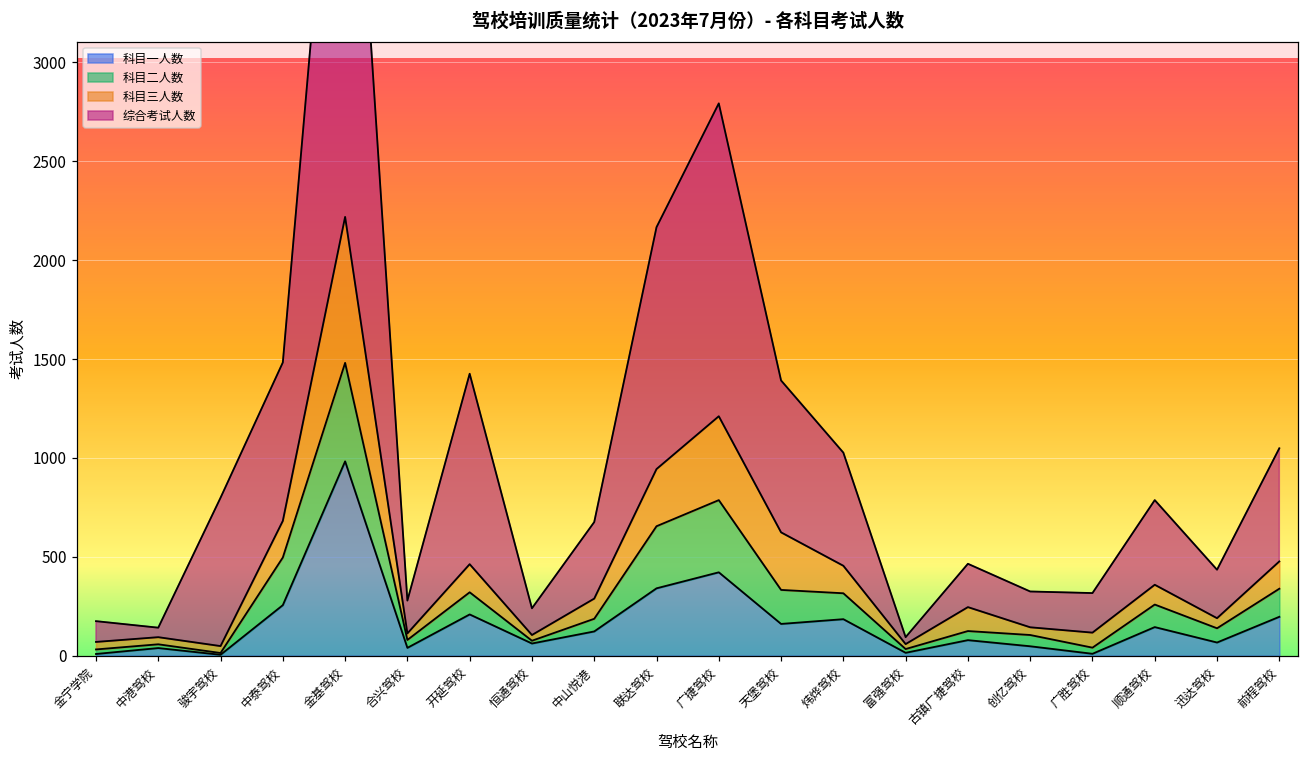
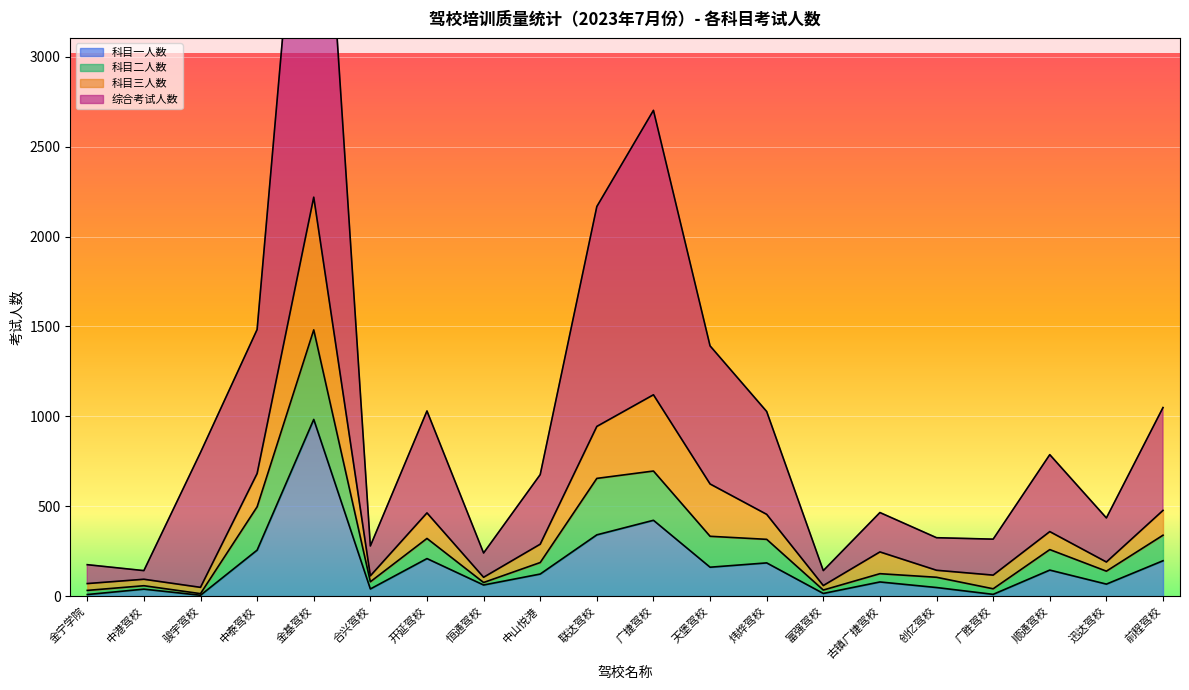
综合考试人数, 开延驾校: 960 -> 570
科目二人数, 广捷驾校: 370 -> 270
综合考试人数, 富强驾校: 40 -> 80
